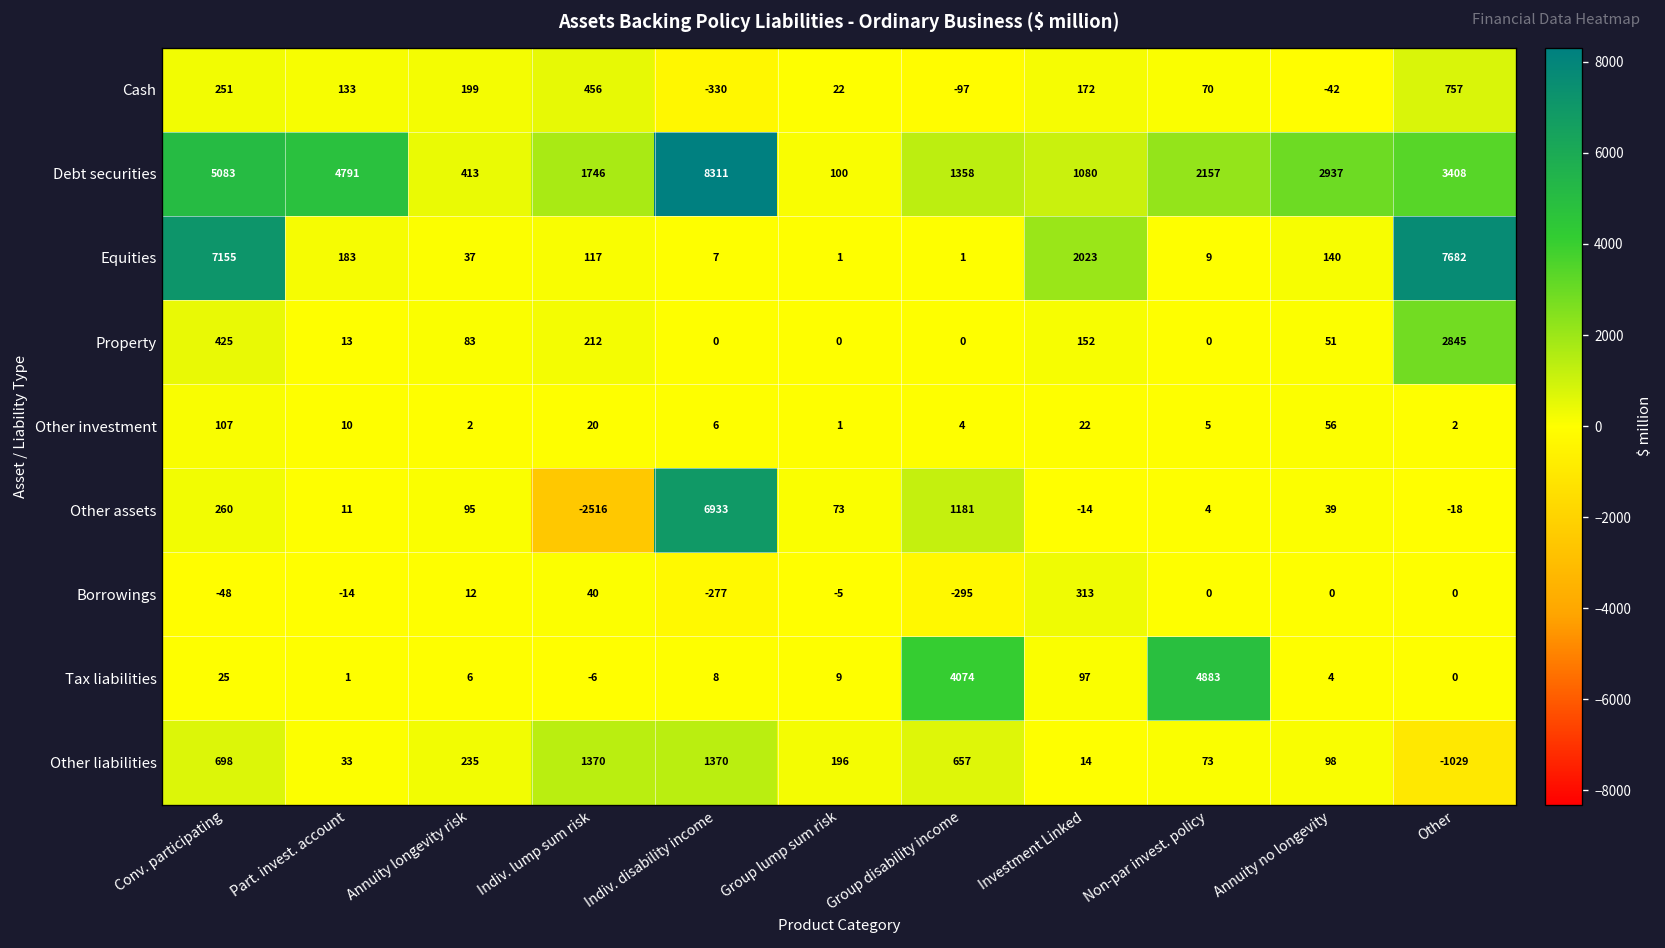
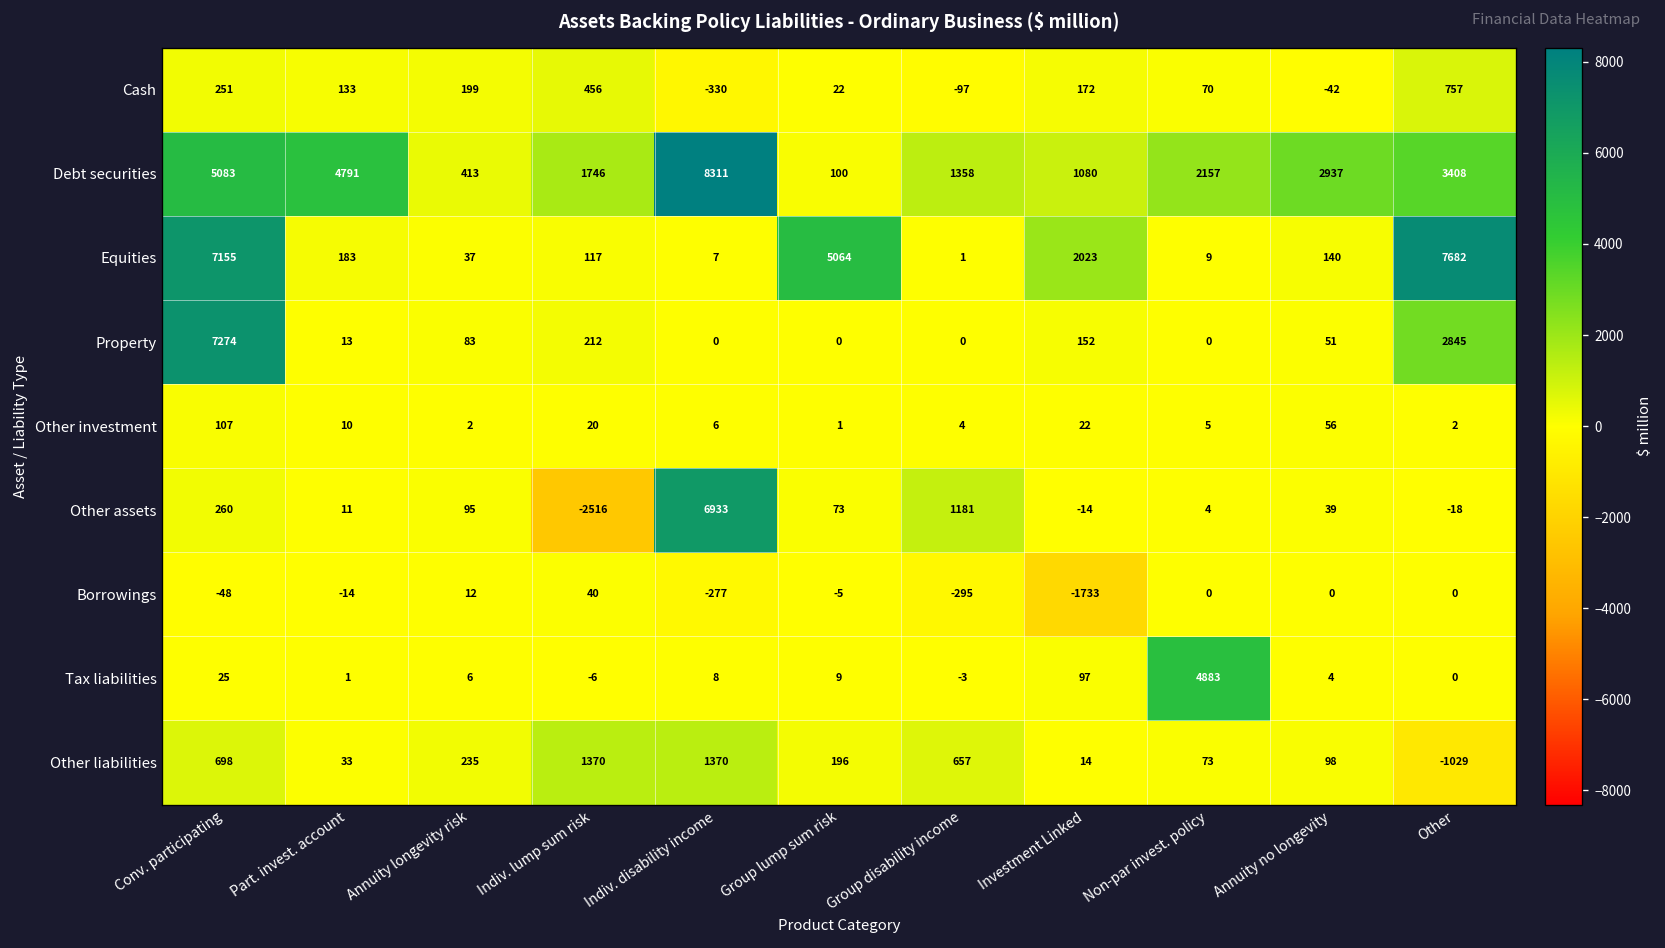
Equities, Group lump sum risk: 1 -> 5064
Property, Conv. participating: 425 -> 7274
Borrowings, Investment Linked: 313 -> -1733
Tax liabilities, Group disability income: 4074 -> -3
